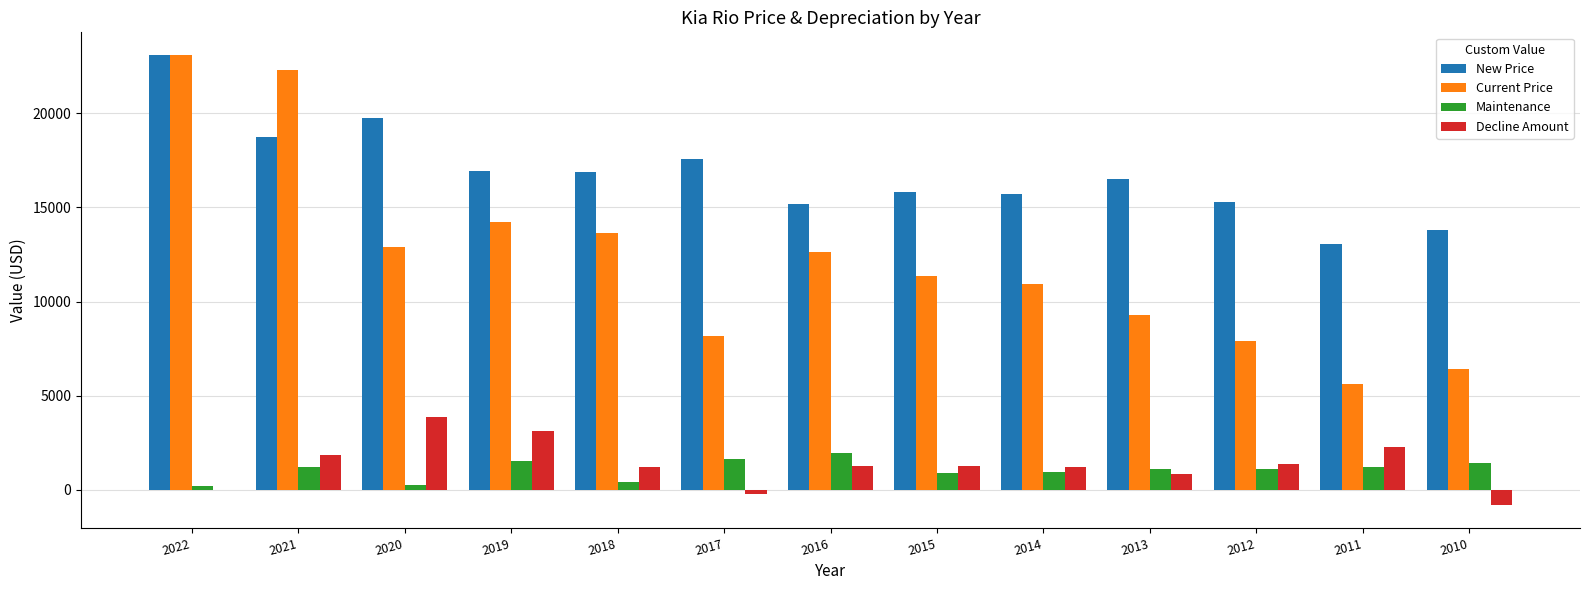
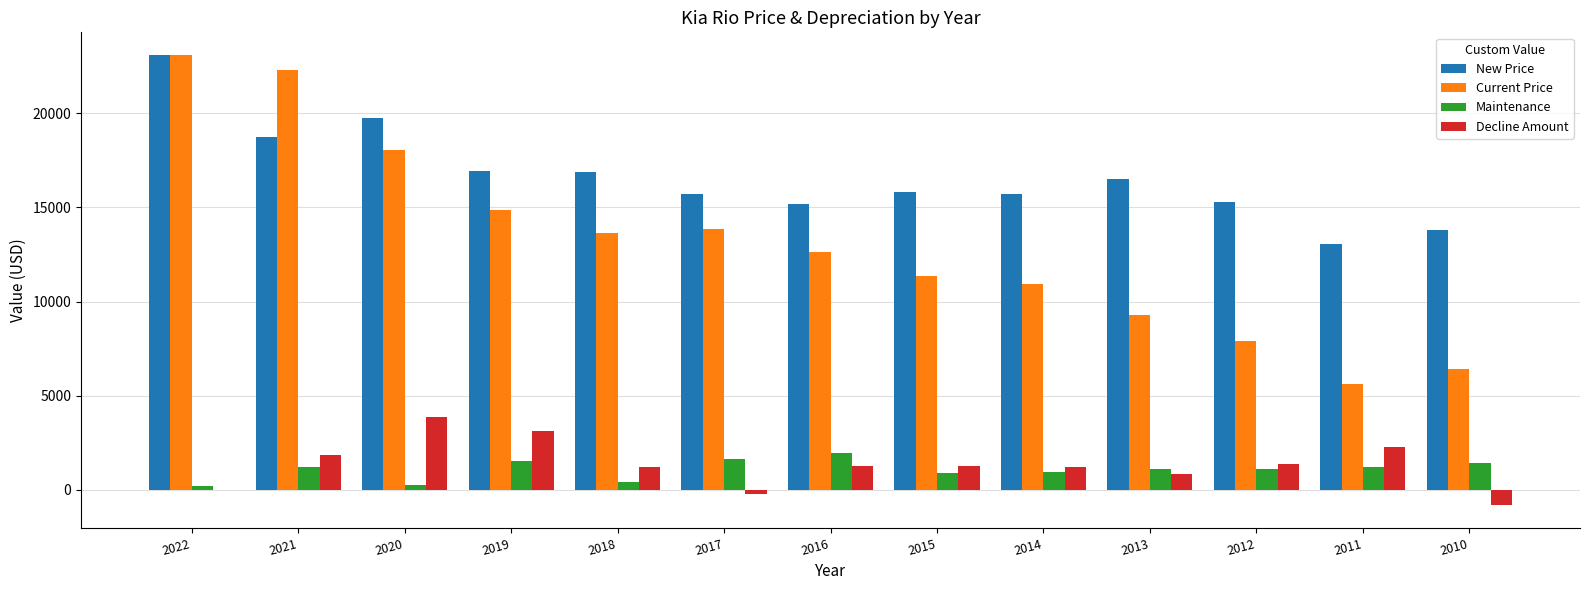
Current Price, 2020: 12900 -> 18000
Current Price, 2019: 14200 -> 14900
New Price, 2017: 17600 -> 15700
Current Price, 2017: 8200 -> 13900
